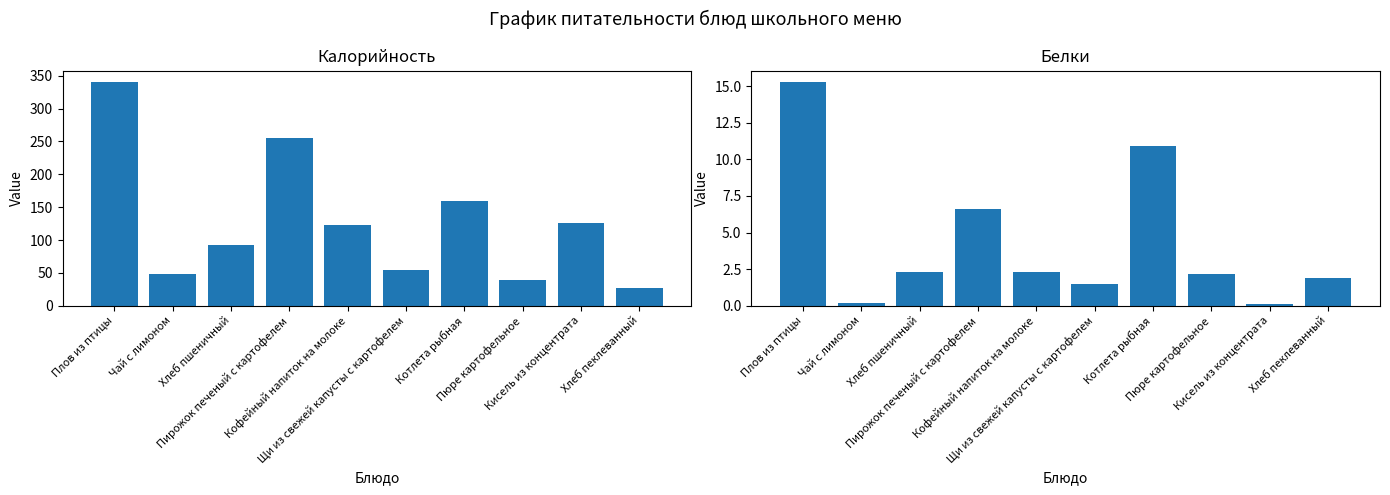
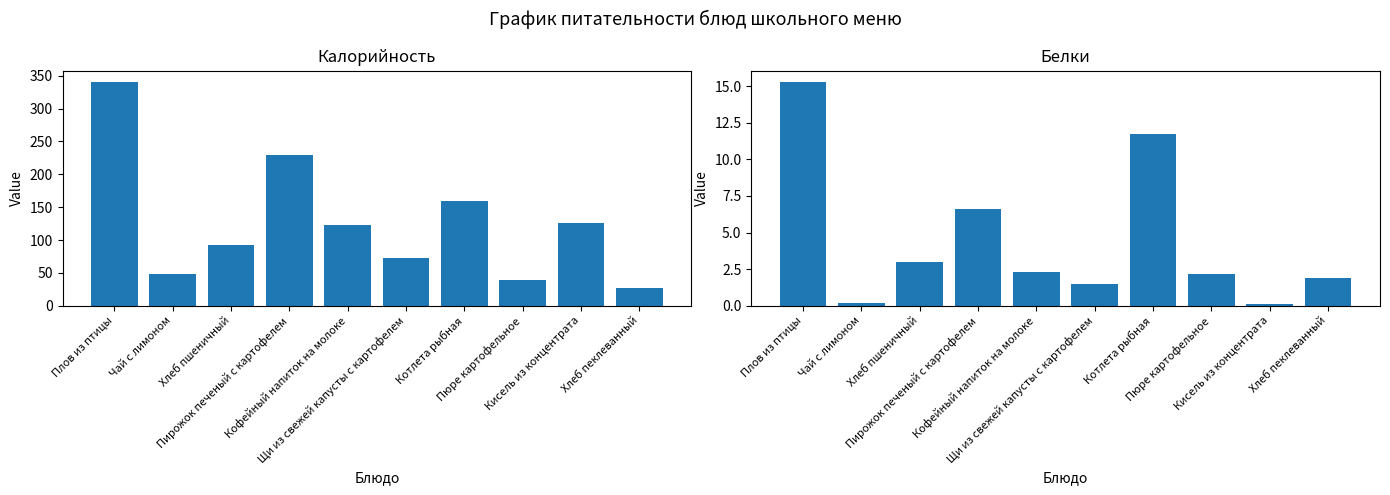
Калорийность, Пирожок печеный с картофелем: 260 -> 230
Калорийность, Щи из свежей капусты с картофелем: 50 -> 70
Белки, Хлеб пшеничный: 2.3 -> 3.0
Белки, Котлета рыбная: 10.9 -> 11.7
